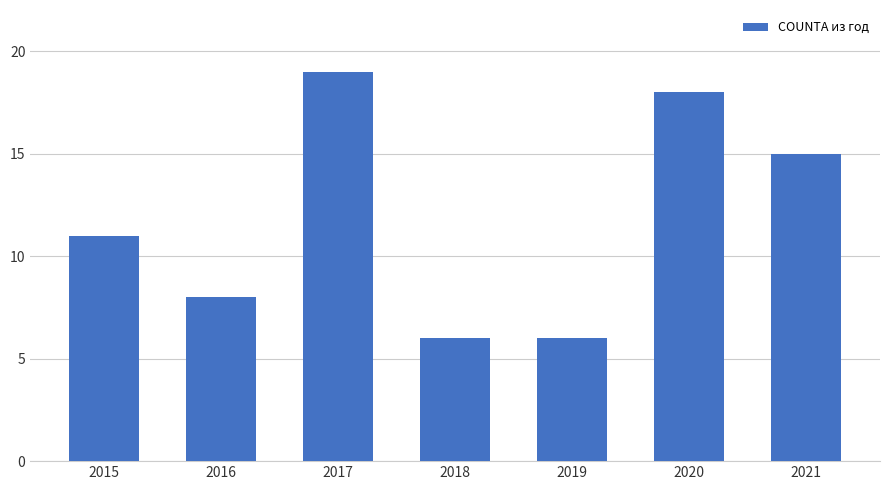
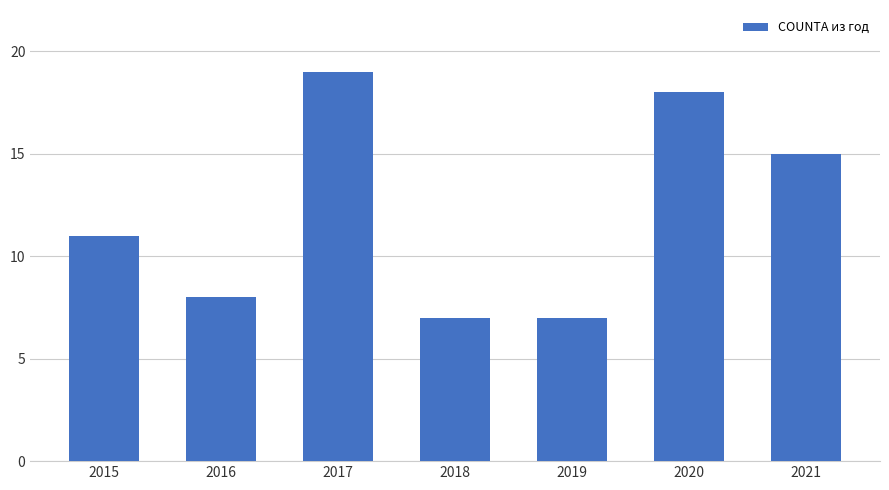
2018: 6 -> 7
2019: 6 -> 7
